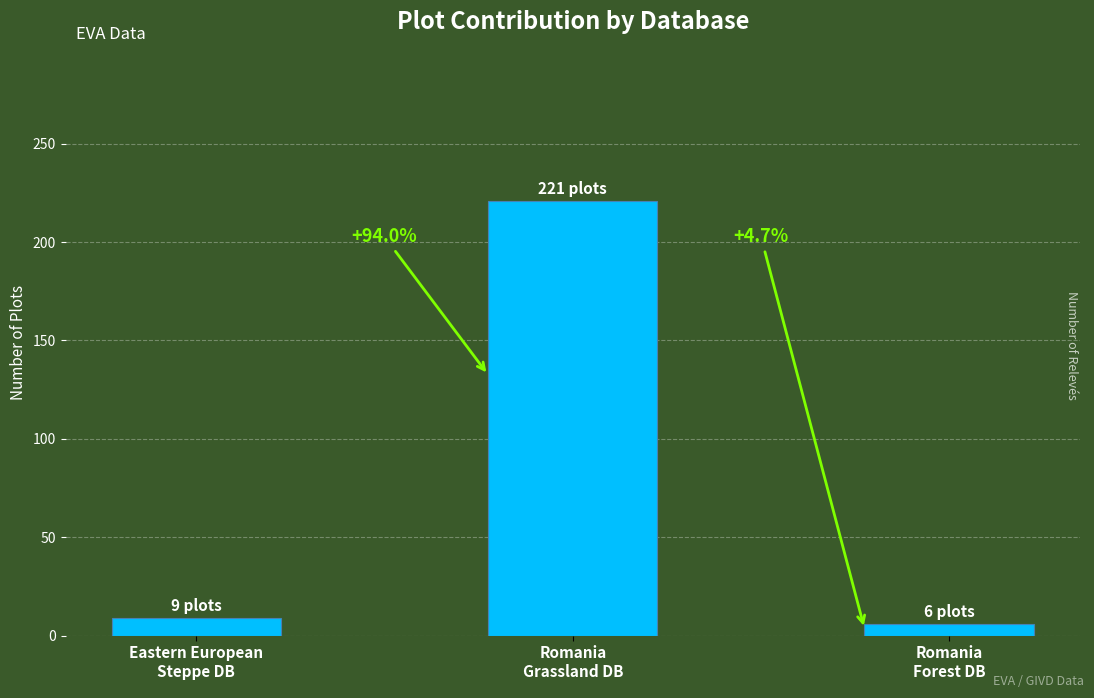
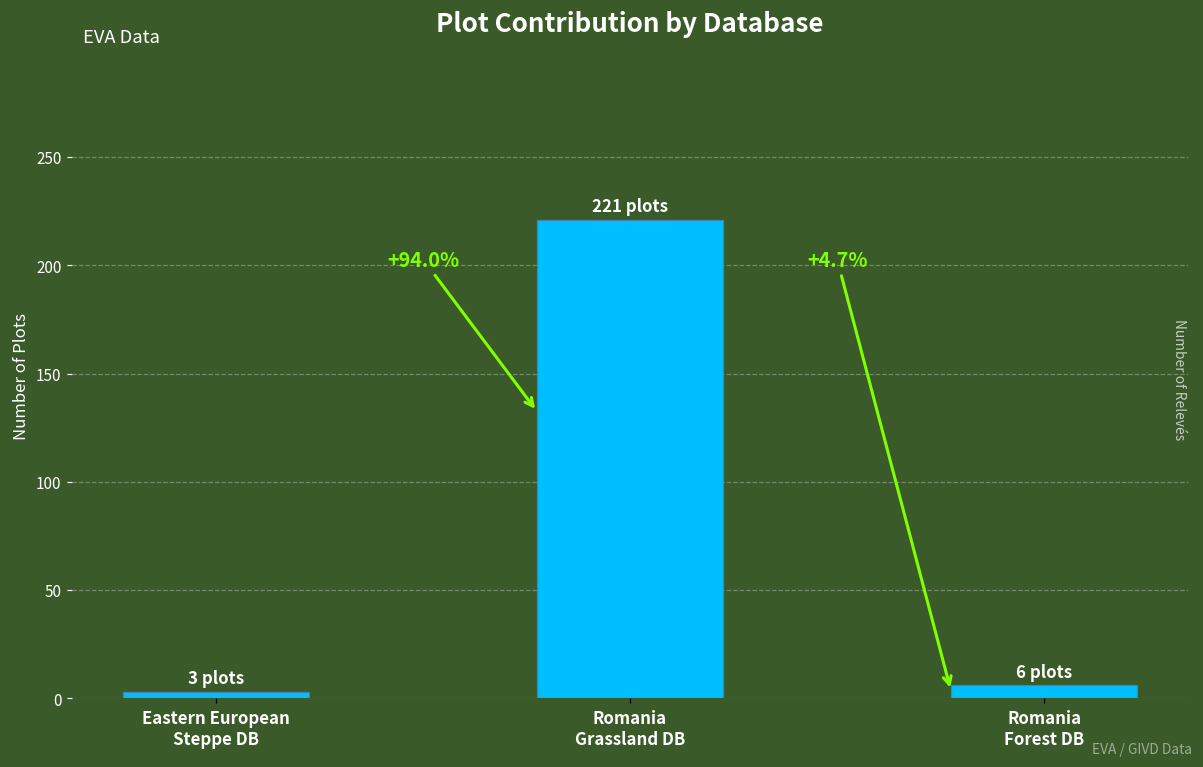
Eastern European Steppe DB: 9 -> 3
